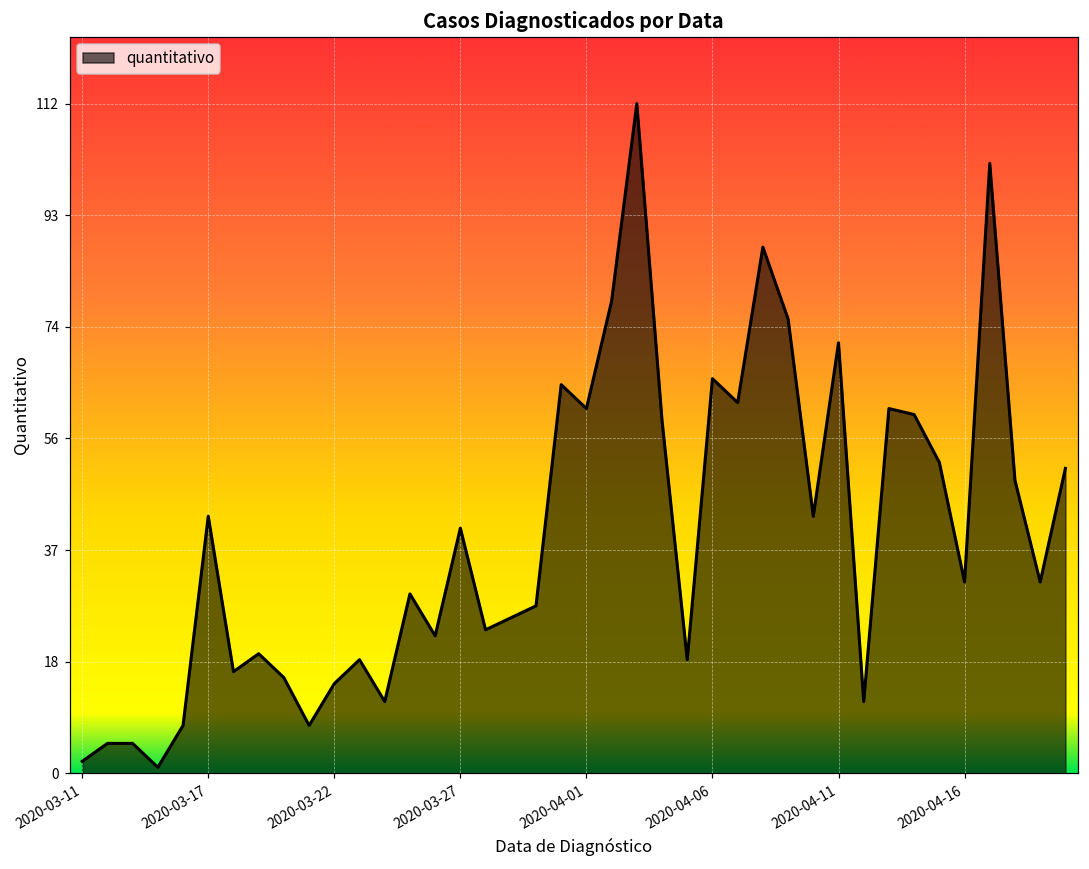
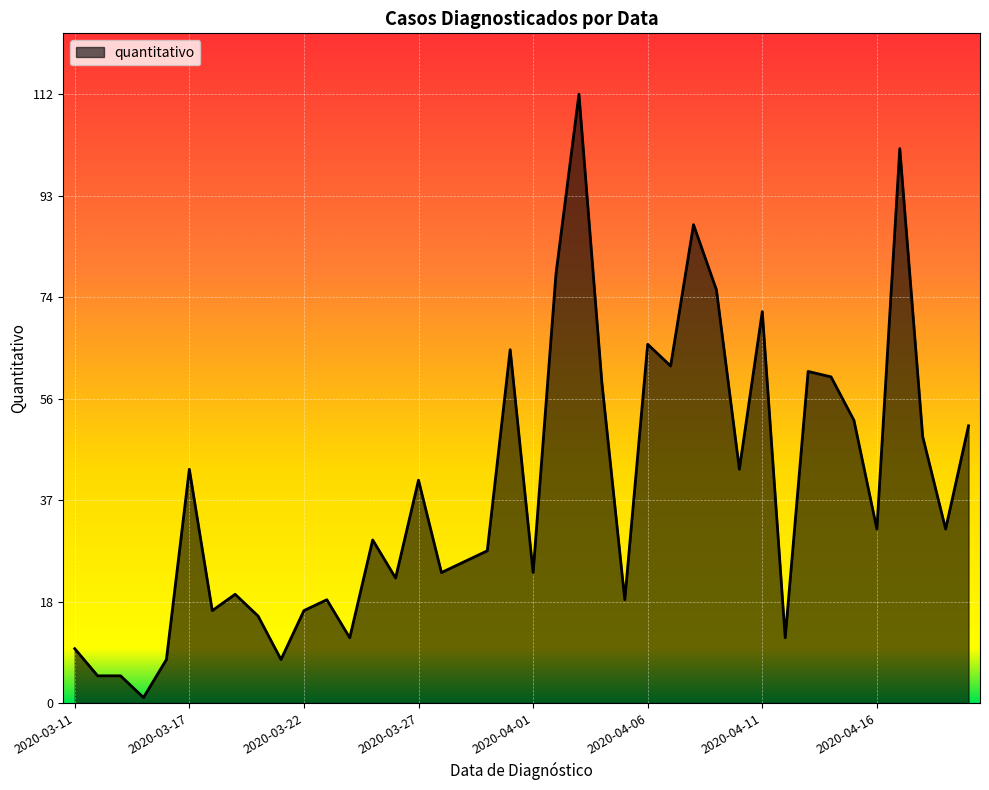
2020-03-11: 2 -> 10
2020-03-22: 15 -> 17
2020-04-01: 61 -> 24
